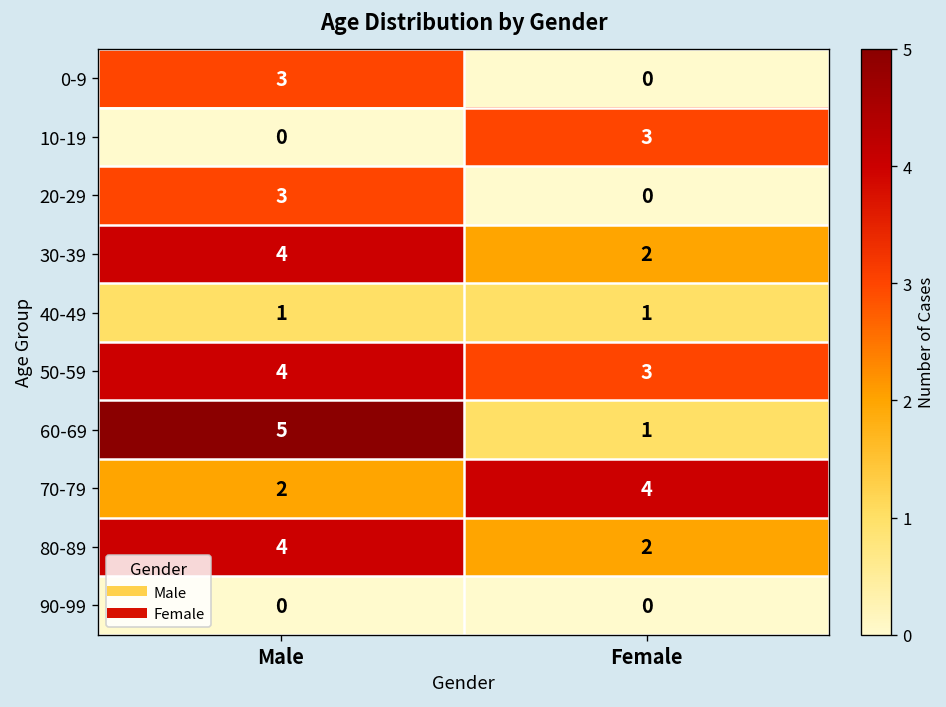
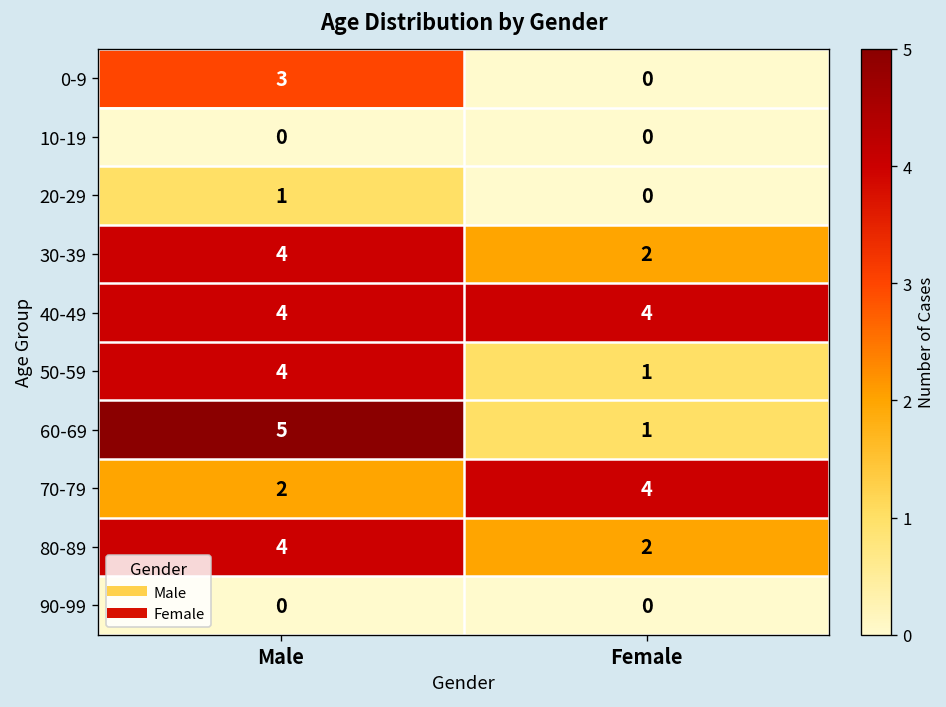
10-19, Female: 3 -> 0
20-29, Male: 3 -> 1
40-49, Male: 1 -> 4
40-49, Female: 1 -> 4
50-59, Female: 3 -> 1
